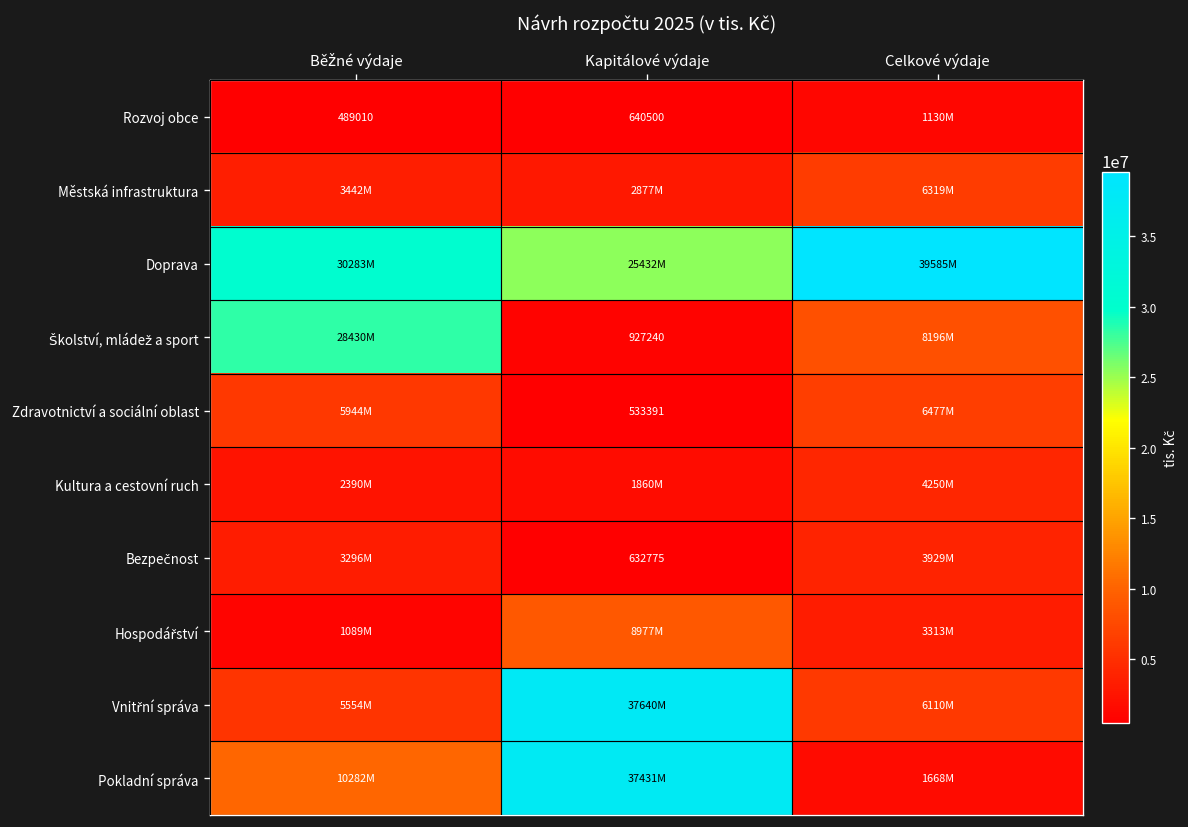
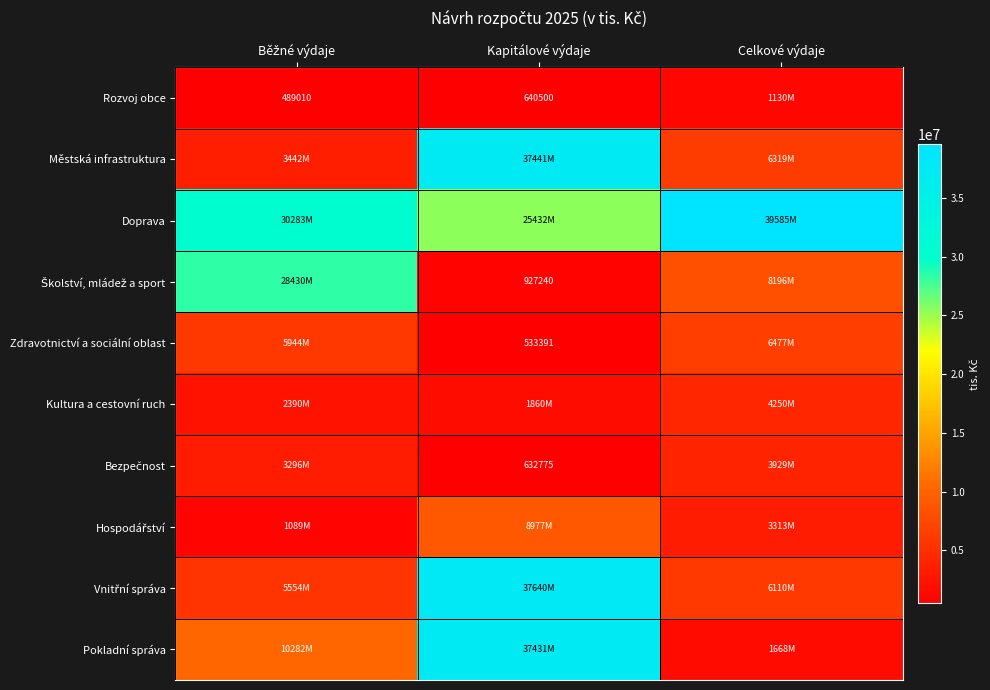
Městská infrastruktura, Kapitálové výdaje: 2877M -> 37441M
